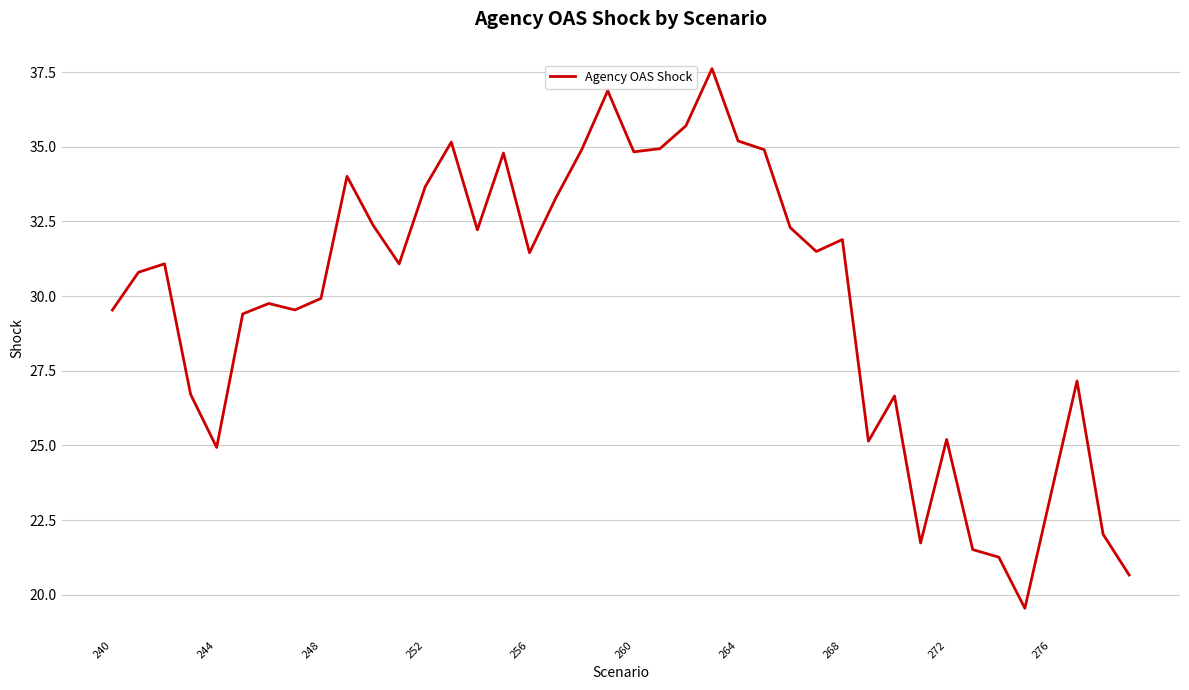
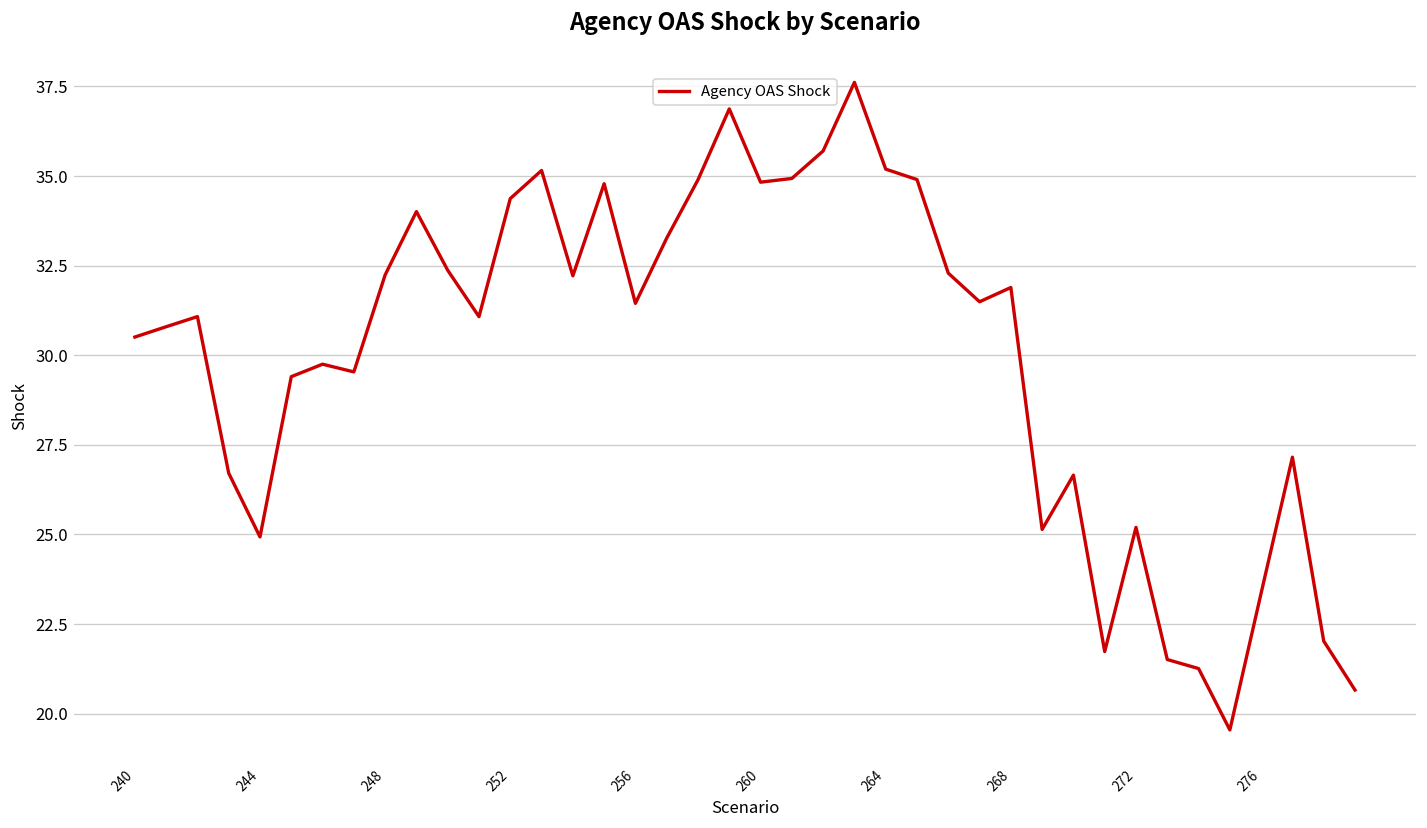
240: 29.5 -> 30.5
248: 29.9 -> 32.2
252: 33.7 -> 34.4
